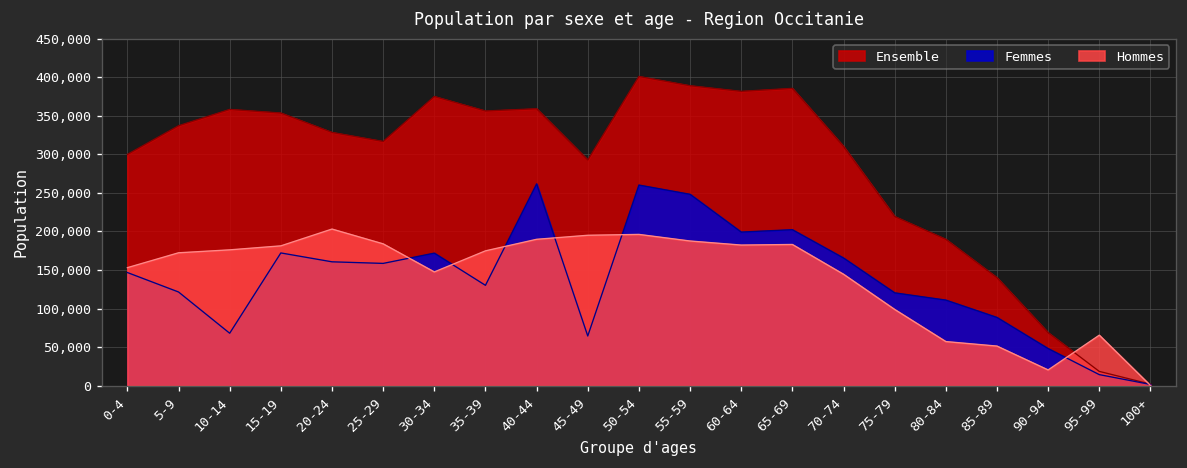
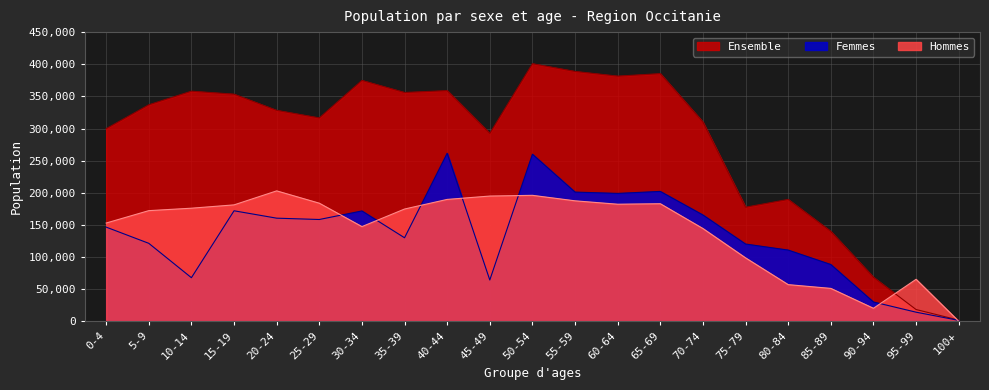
Femmes, 55-59: 250,000 -> 200,000
Ensemble, 75-79: 220,000 -> 180,000
Femmes, 90-94: 50,000 -> 30,000
